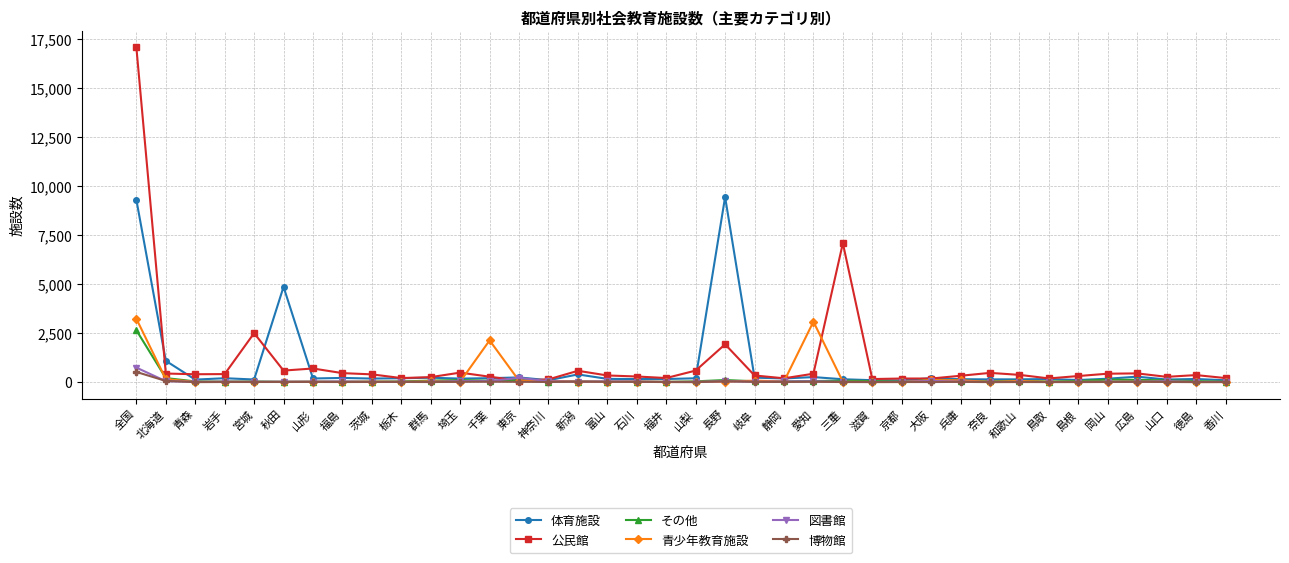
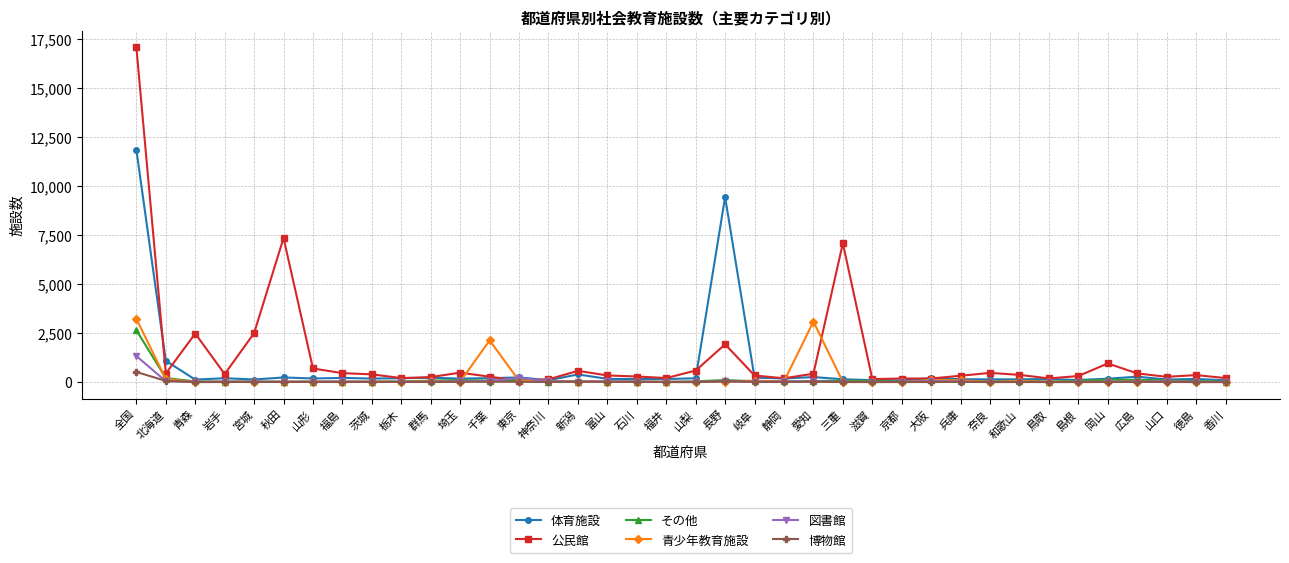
体育施設, 全国: 9,300 -> 11,800
図書館, 全国: 700 -> 1,300
公民館, 青森: 400 -> 2,500
体育施設, 秋田: 4,900 -> 200
公民館, 秋田: 600 -> 7,300
公民館, 岡山: 400 -> 1,000
